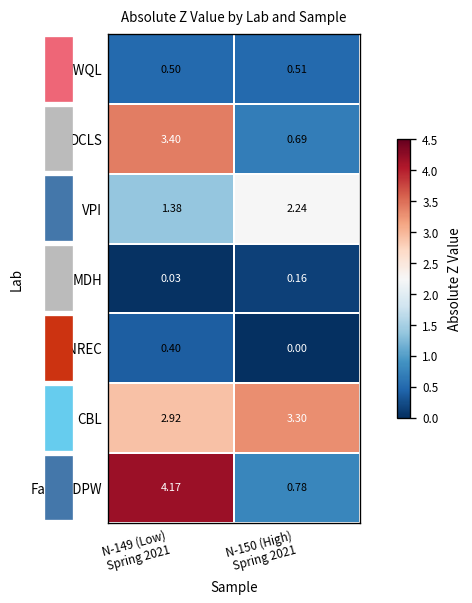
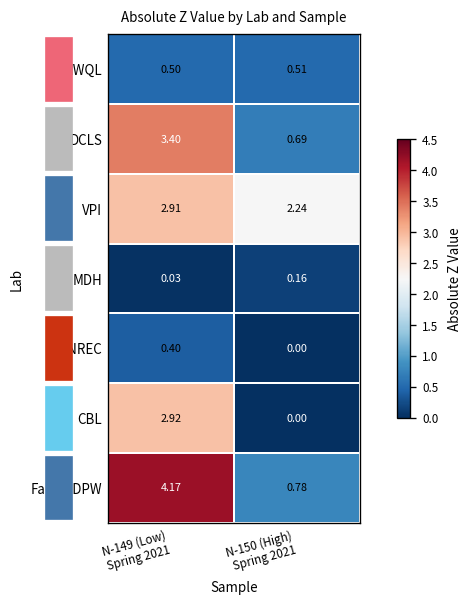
VPI, N-149 (Low) Spring 2021: 1.38 -> 2.91
CBL, N-150 (High) Spring 2021: 3.30 -> 0.00
